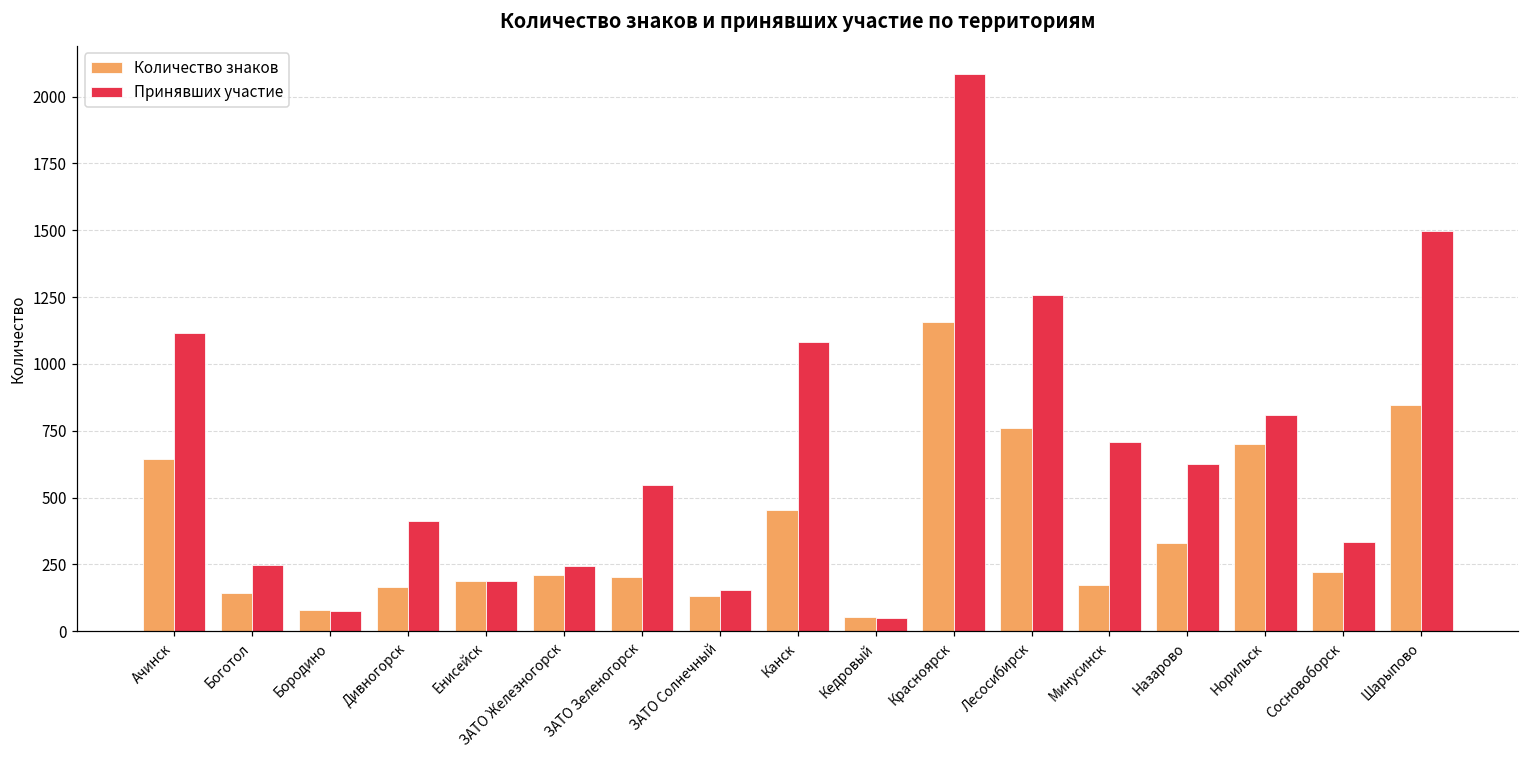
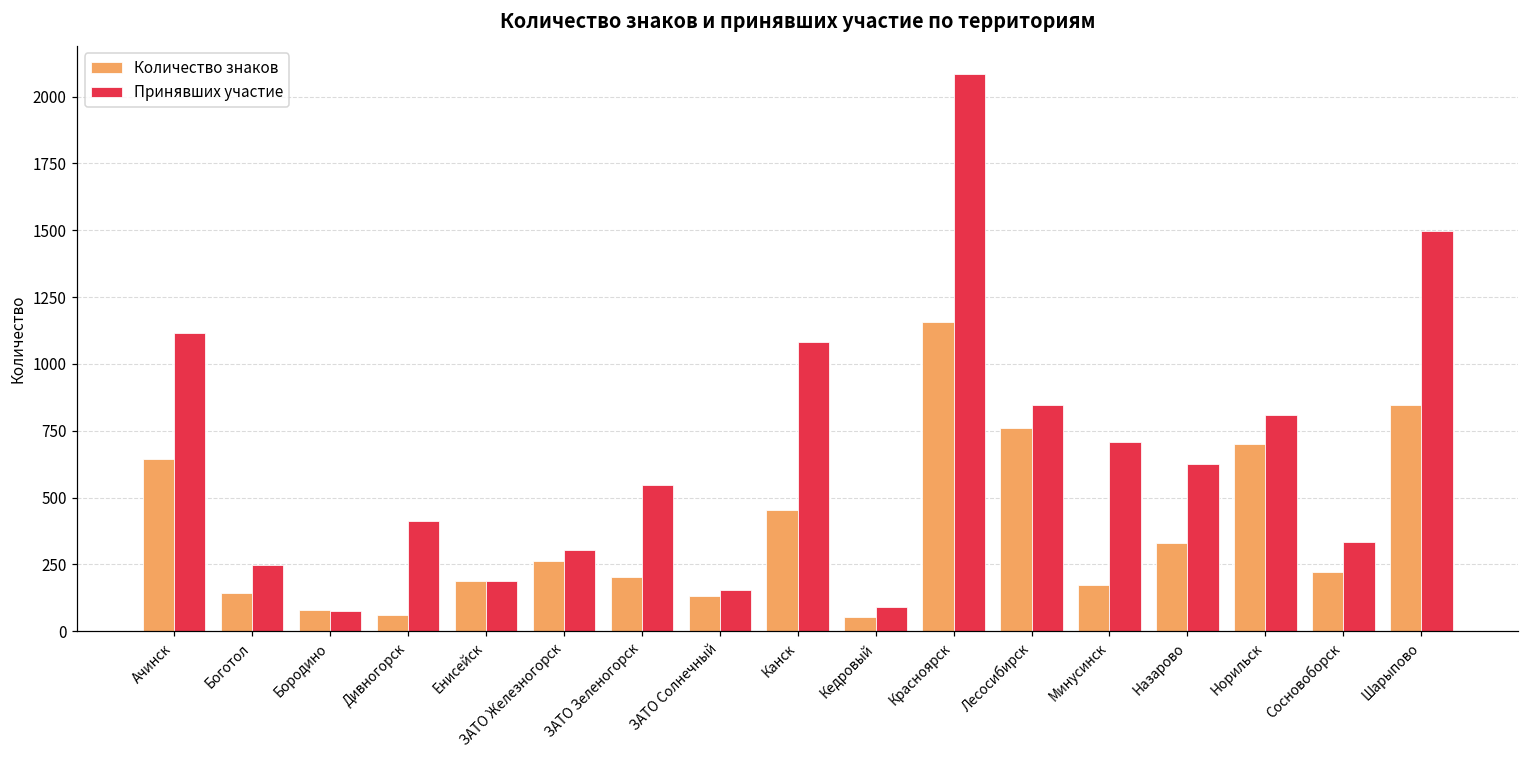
Количество знаков, Дивногорск: 170 -> 60
Количество знаков, ЗАТО Железногорск: 210 -> 260
Принявших участие, ЗАТО Железногорск: 240 -> 300
Принявших участие, Кедровый: 50 -> 90
Принявших участие, Лесосибирск: 1260 -> 850
